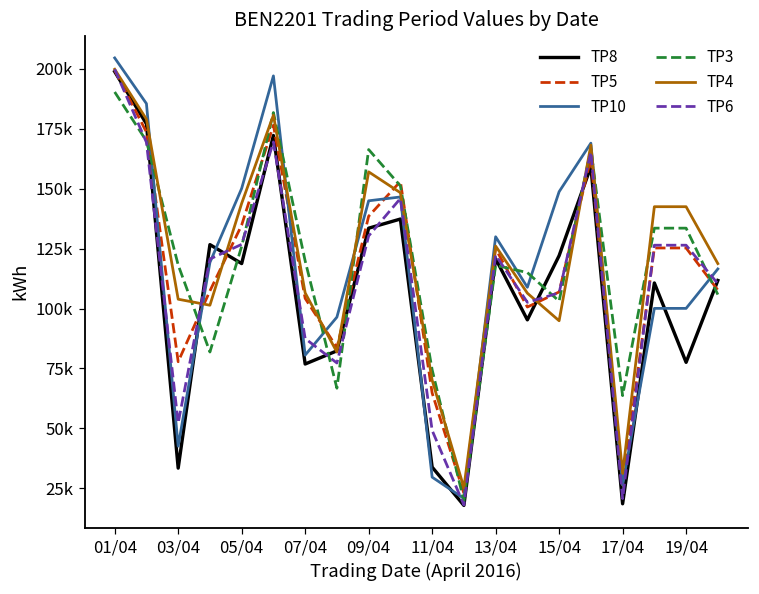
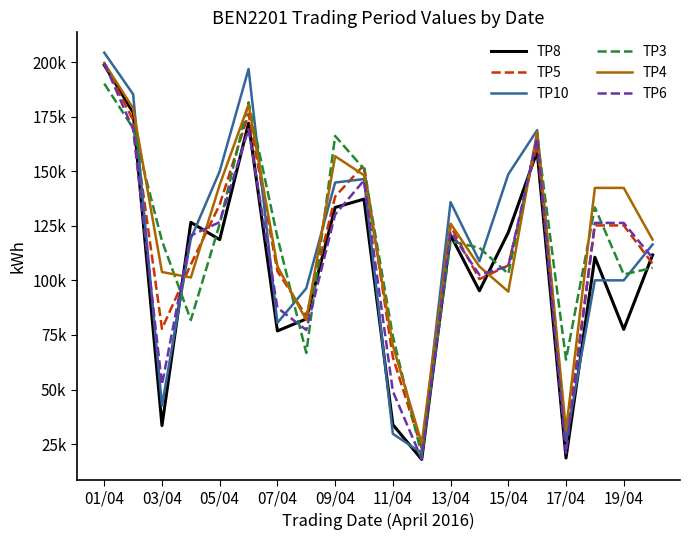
TP10, 13/04: 130000 -> 136000
TP3, 19/04: 134000 -> 103000
